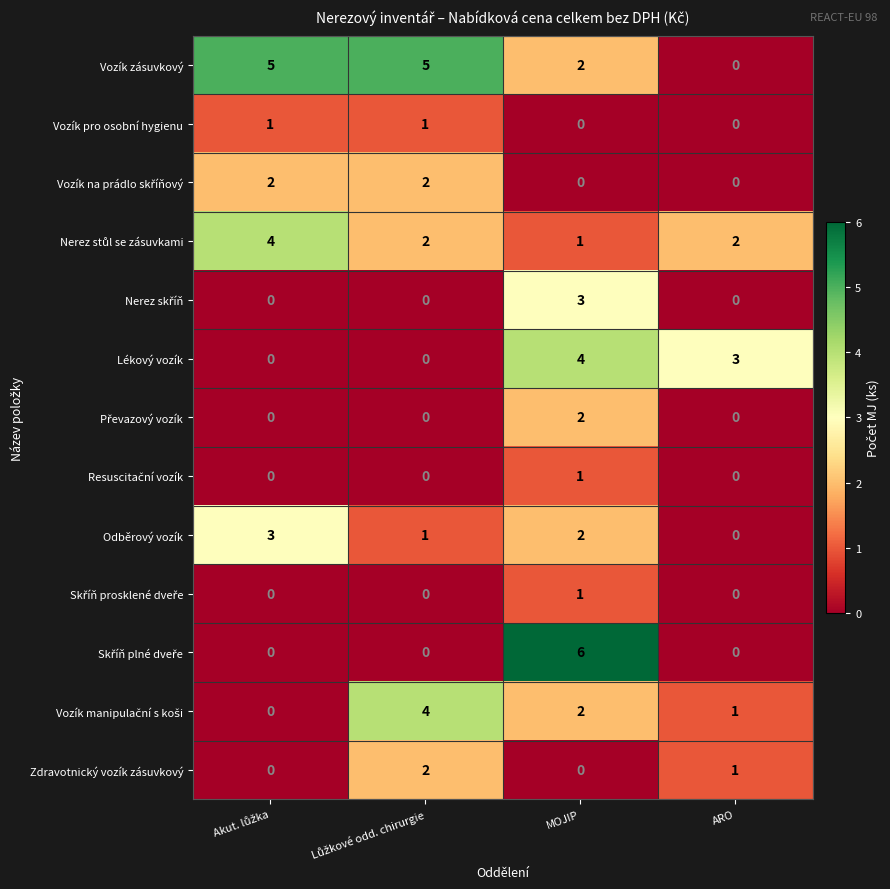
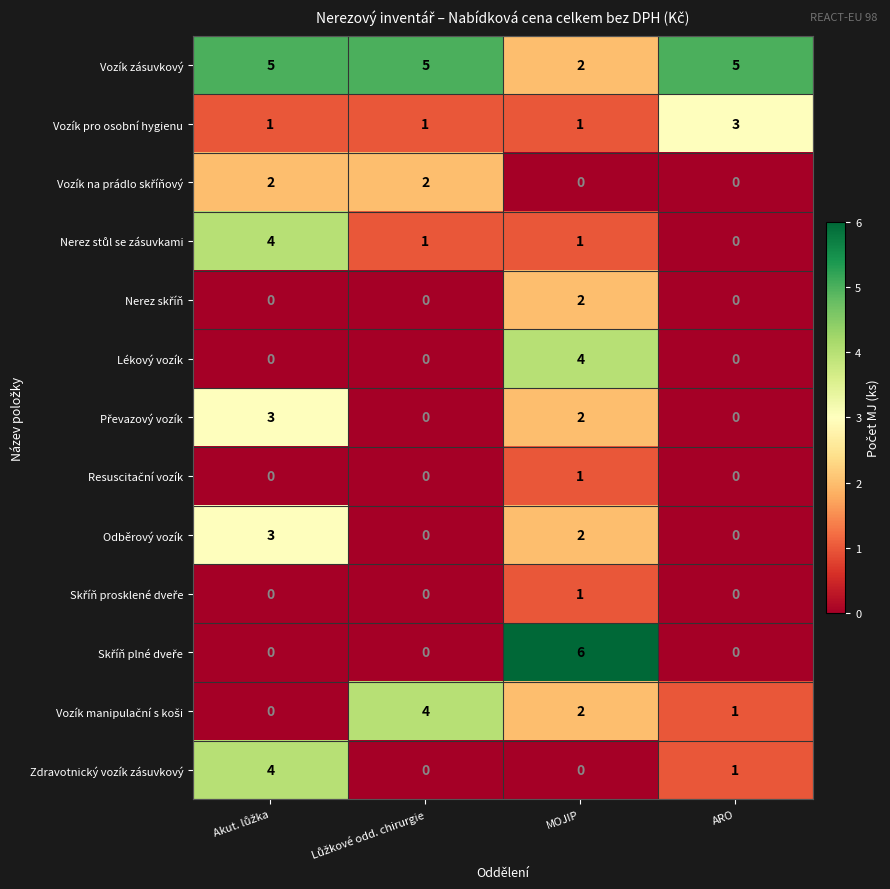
Vozík zásuvkový, ARO: 0 -> 5
Vozík pro osobní hygienu, MOJIP: 0 -> 1
Vozík pro osobní hygienu, ARO: 0 -> 3
Nerez stůl se zásuvkami, Lůžkové odd. chirurgie: 2 -> 1
Nerez stůl se zásuvkami, ARO: 2 -> 0
Nerez skříň, MOJIP: 3 -> 2
Lékový vozík, ARO: 3 -> 0
Převazový vozík, Akut. lůžka: 0 -> 3
Odběrový vozík, Lůžkové odd. chirurgie: 1 -> 0
Zdravotnický vozík zásuvkový, Akut. lůžka: 0 -> 4
Zdravotnický vozík zásuvkový, Lůžkové odd. chirurgie: 2 -> 0
